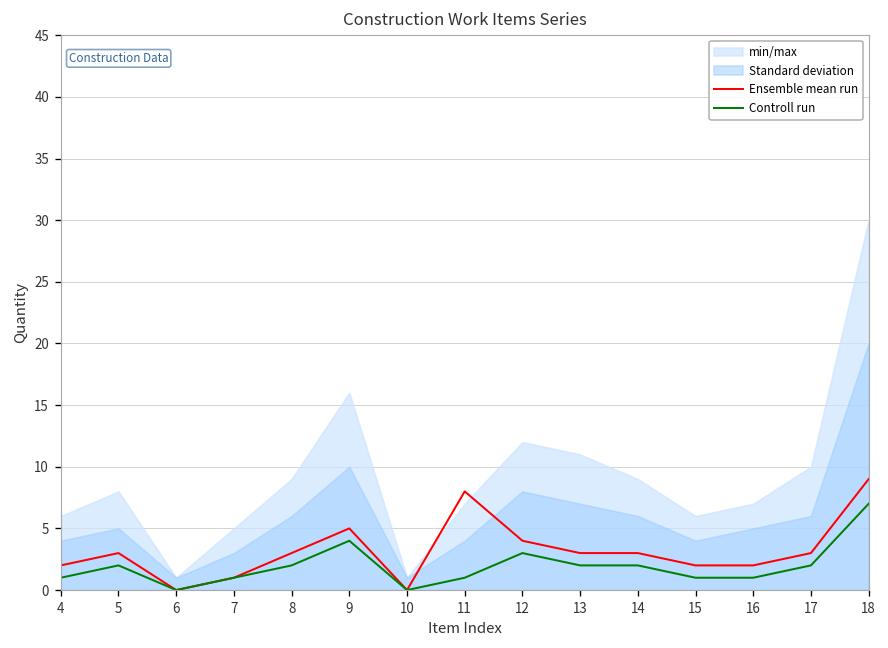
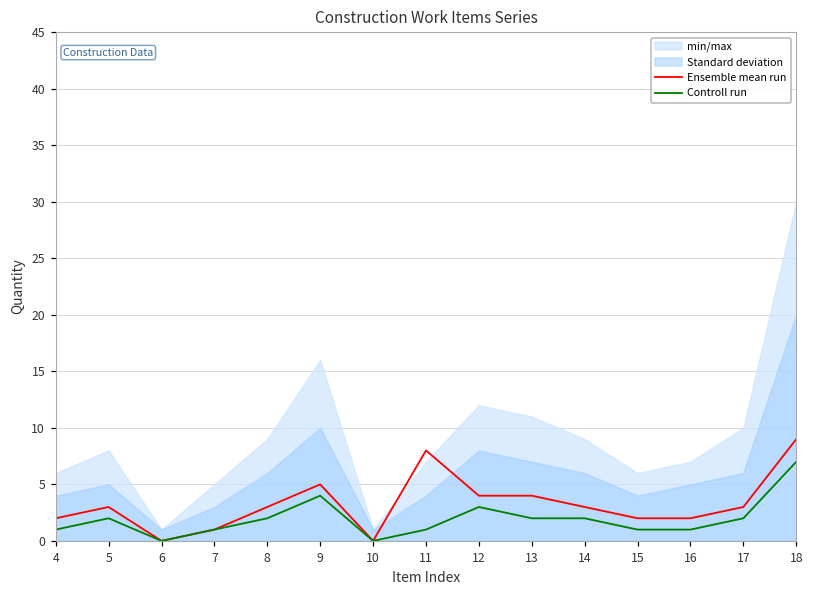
Ensemble mean run, 13: 3 -> 4
